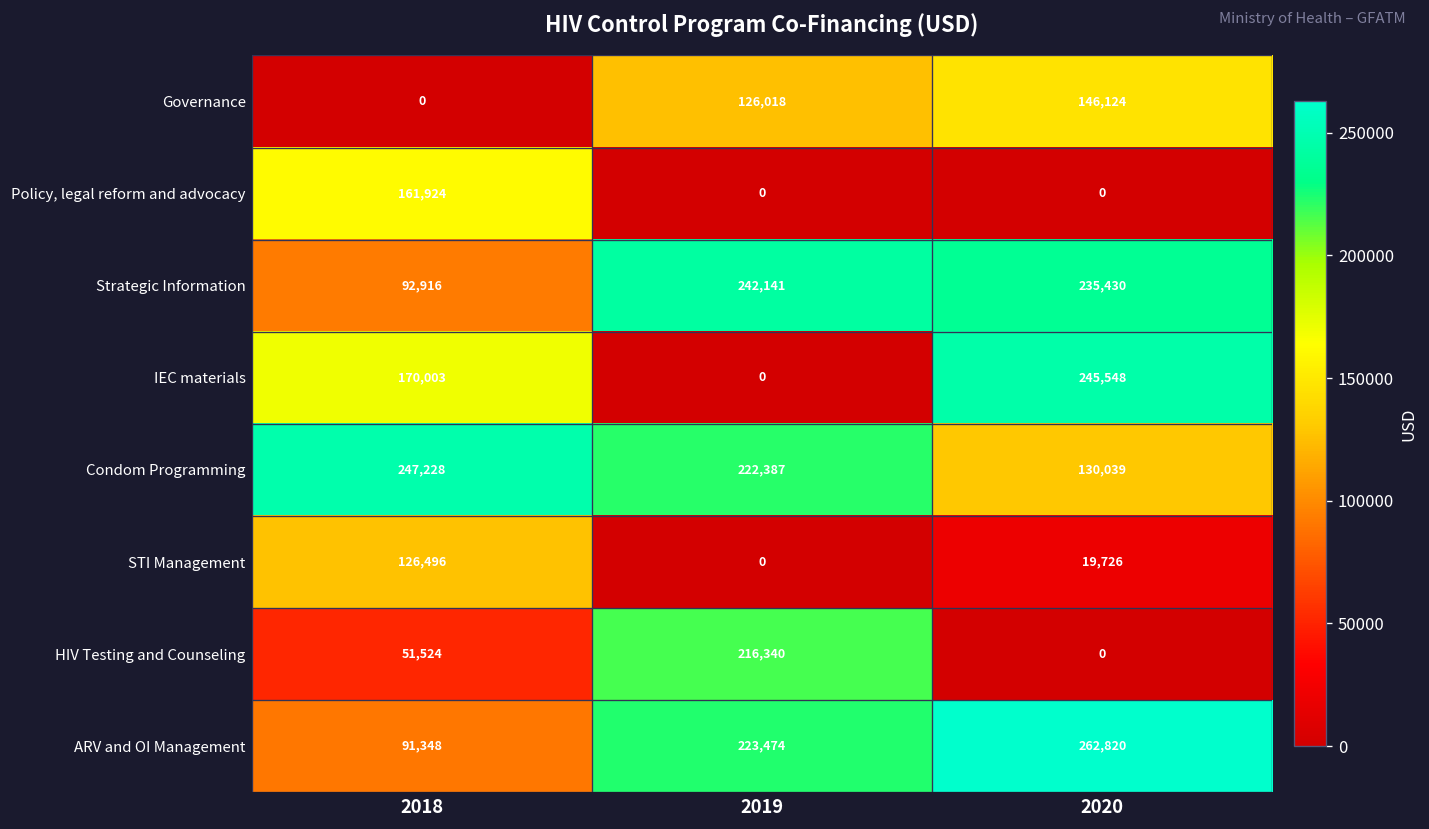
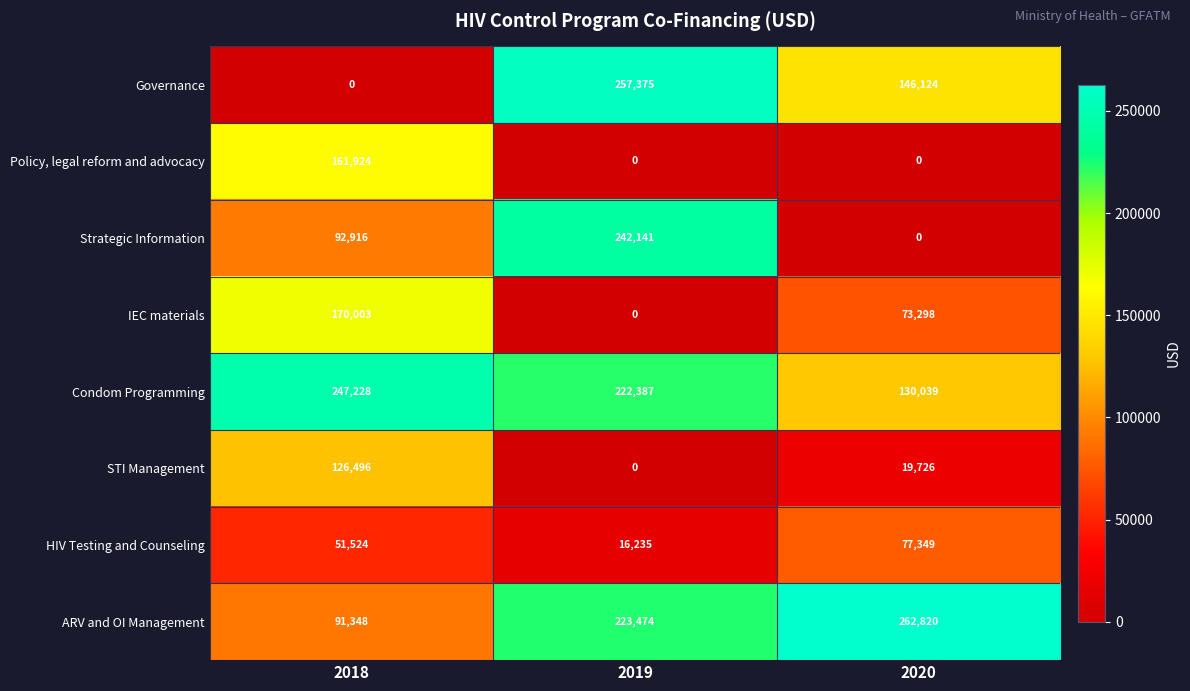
Governance, 2019: 126,018 -> 257,375
Strategic Information, 2020: 235,430 -> 0
IEC materials, 2020: 245,548 -> 73,298
HIV Testing and Counseling, 2019: 216,340 -> 16,235
HIV Testing and Counseling, 2020: 0 -> 77,349
